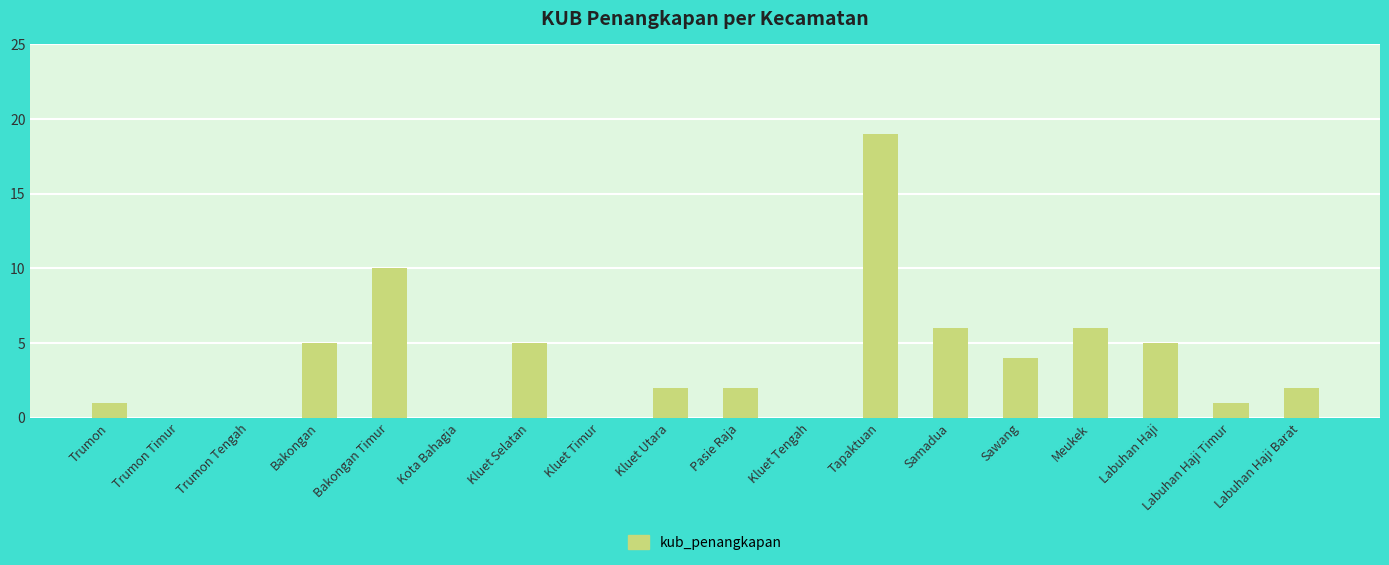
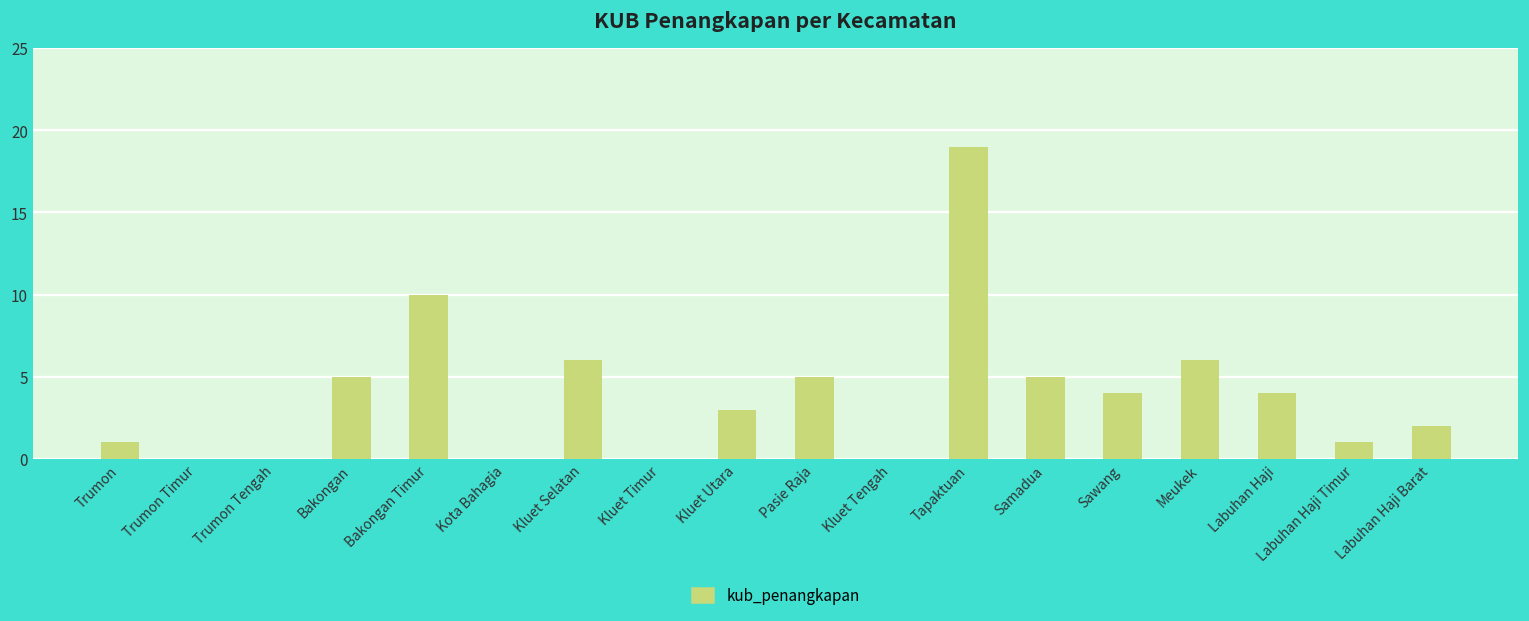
Kluet Selatan: 5 -> 6
Kluet Utara: 2 -> 3
Pasie Raja: 2 -> 5
Samadua: 6 -> 5
Labuhan Haji: 5 -> 4
